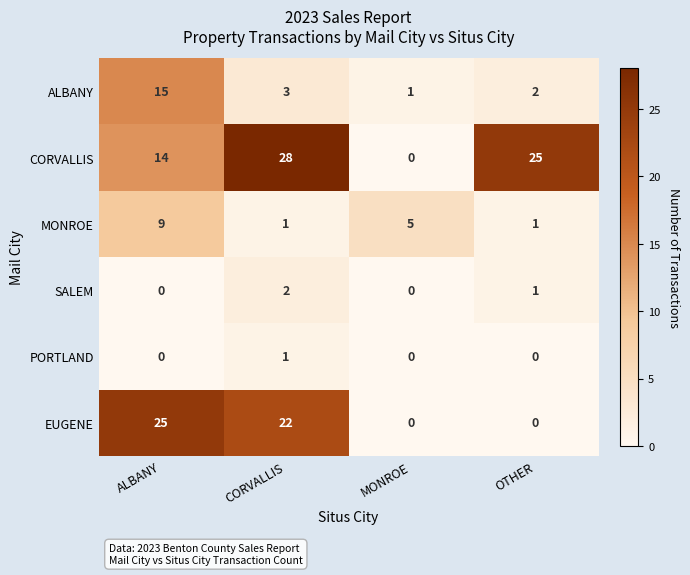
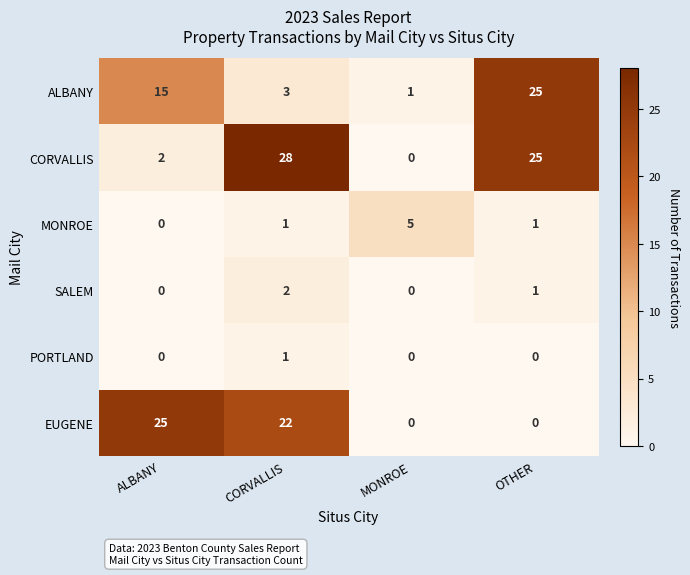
ALBANY, OTHER: 2 -> 25
CORVALLIS, ALBANY: 14 -> 2
MONROE, ALBANY: 9 -> 0
